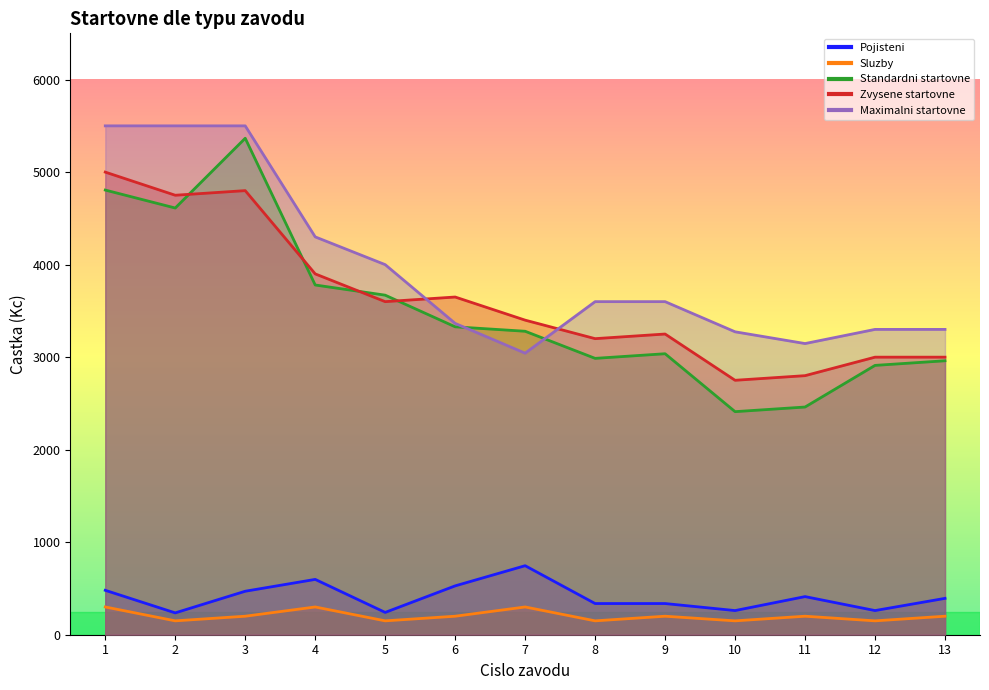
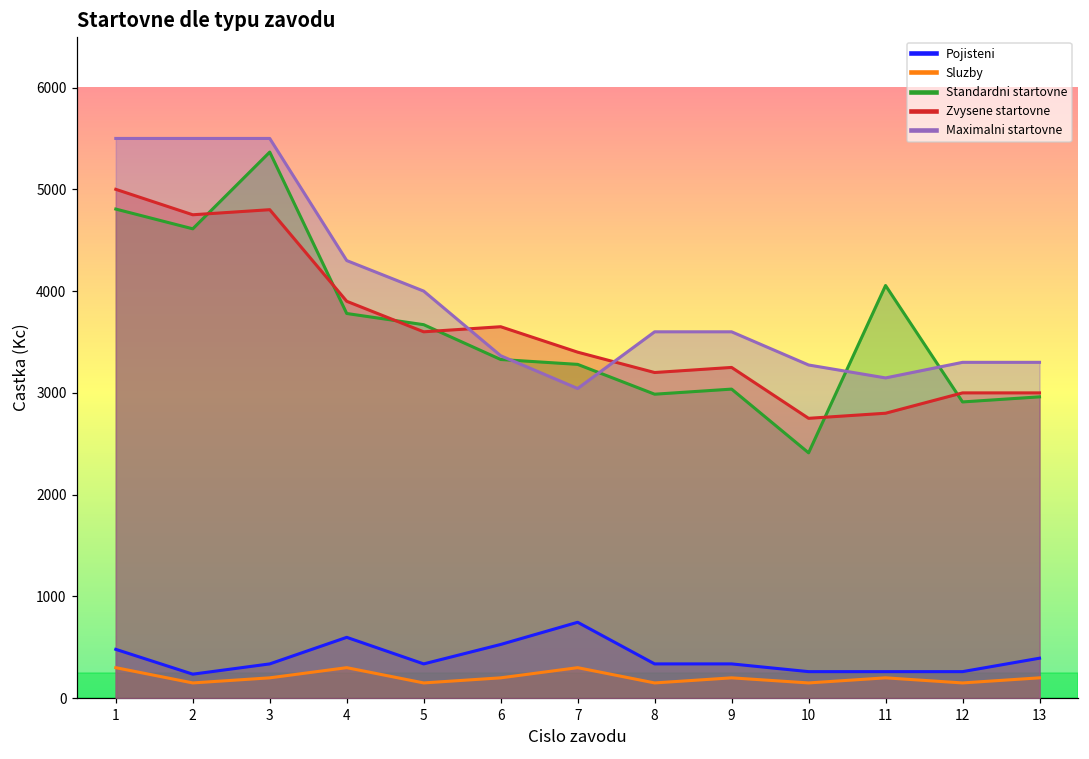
Pojisteni, 3: 500 -> 300
Pojisteni, 5: 200 -> 300
Pojisteni, 11: 400 -> 300
Standardni startovne, 11: 2500 -> 4100
